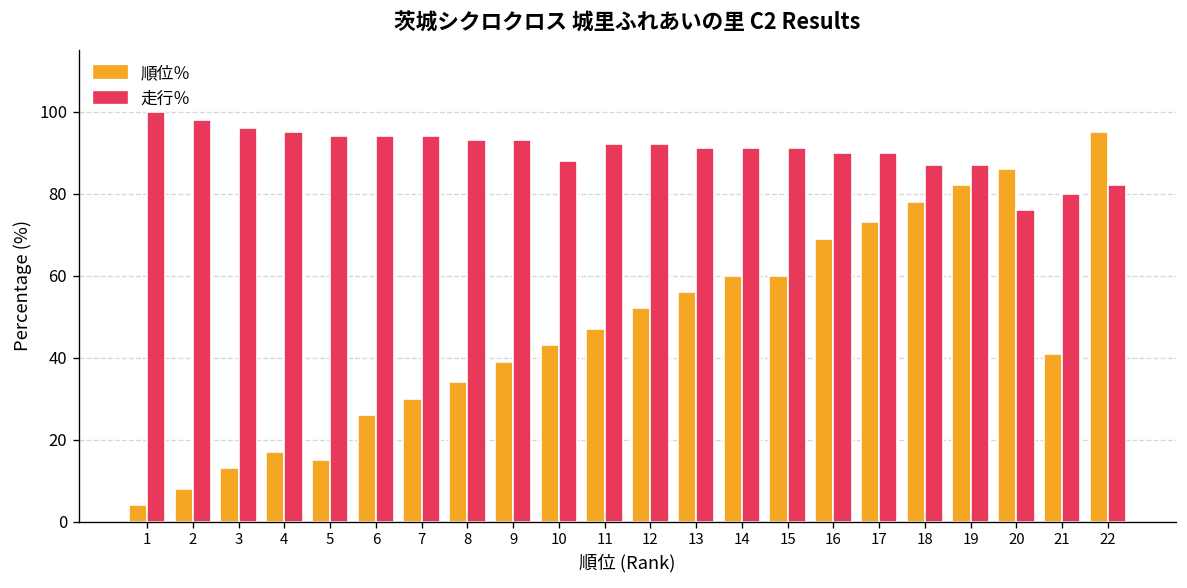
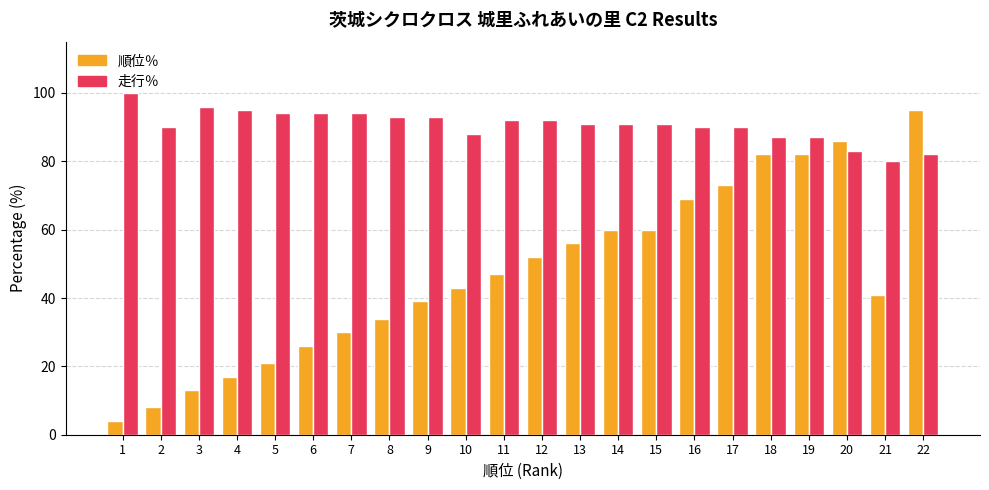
走行％, 2: 98 -> 90
順位％, 5: 15 -> 21
順位％, 18: 78 -> 82
走行％, 20: 76 -> 83
